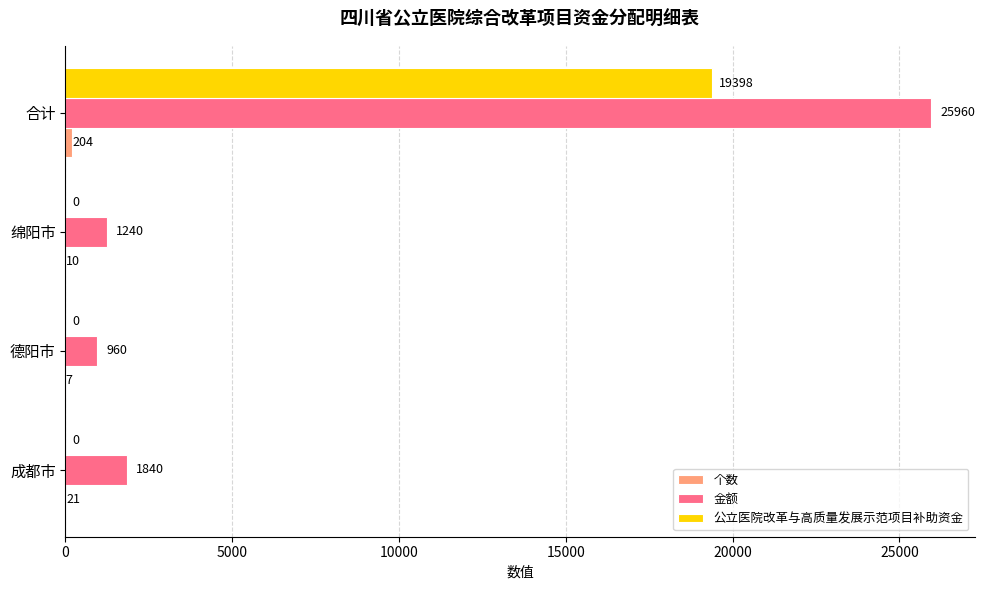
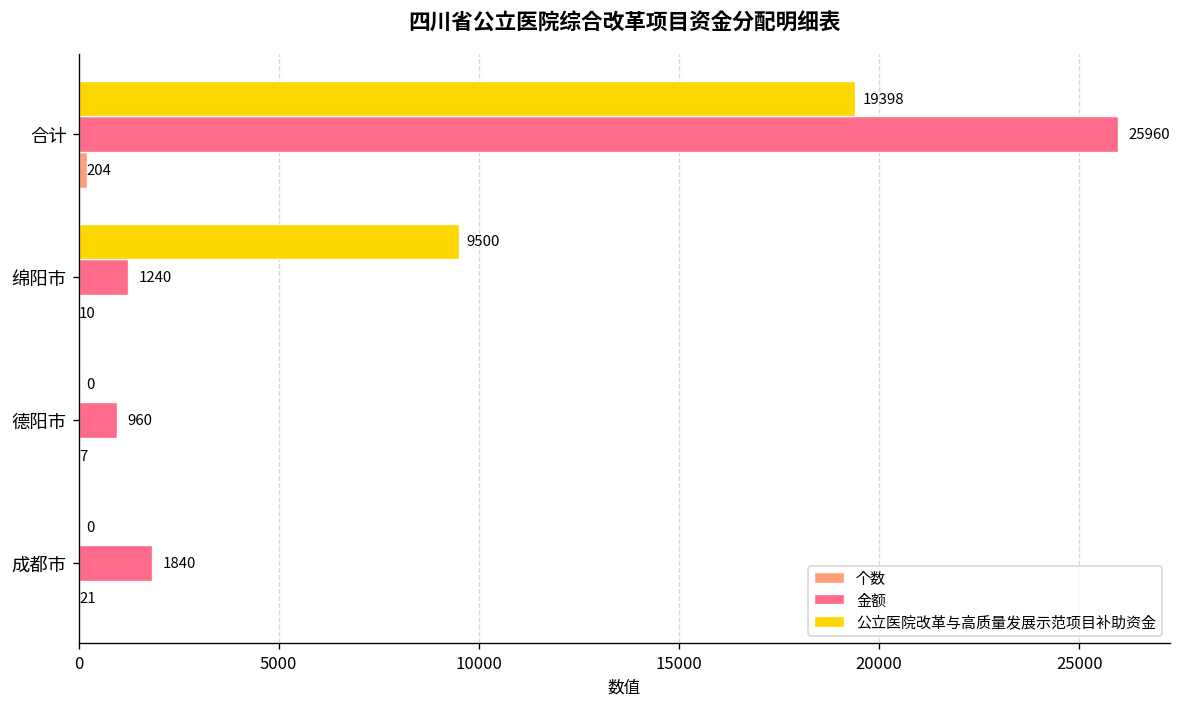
公立医院改革与高质量发展示范项目补助资金, 绵阳市: 0 -> 9500
